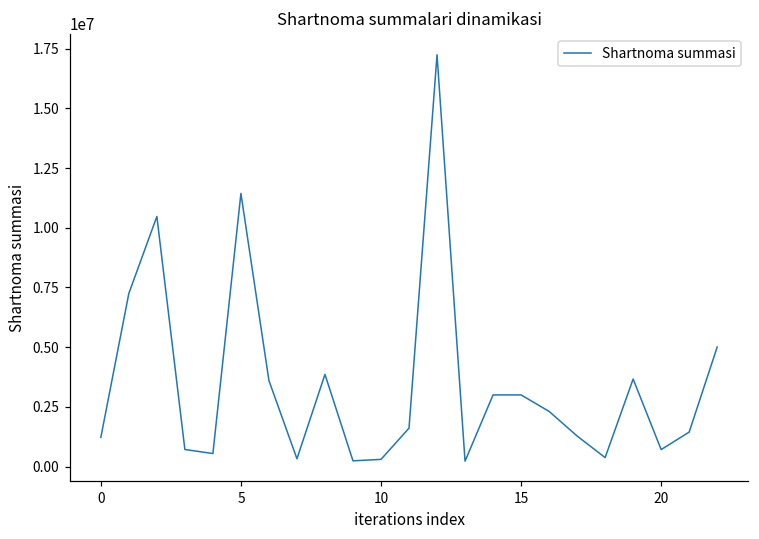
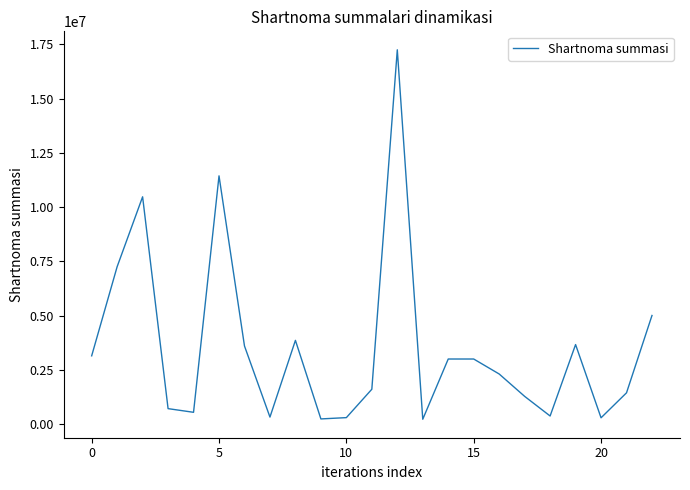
0: 1200000 -> 3100000
20: 700000 -> 300000
